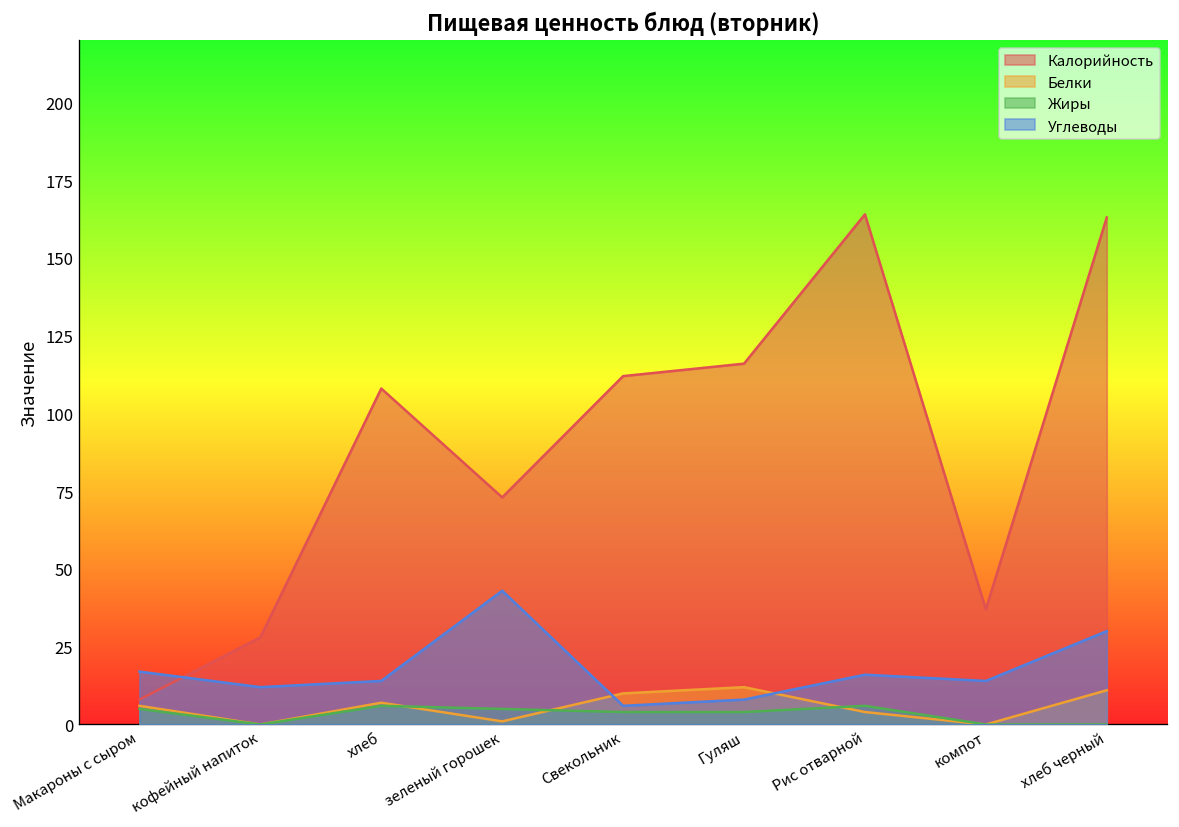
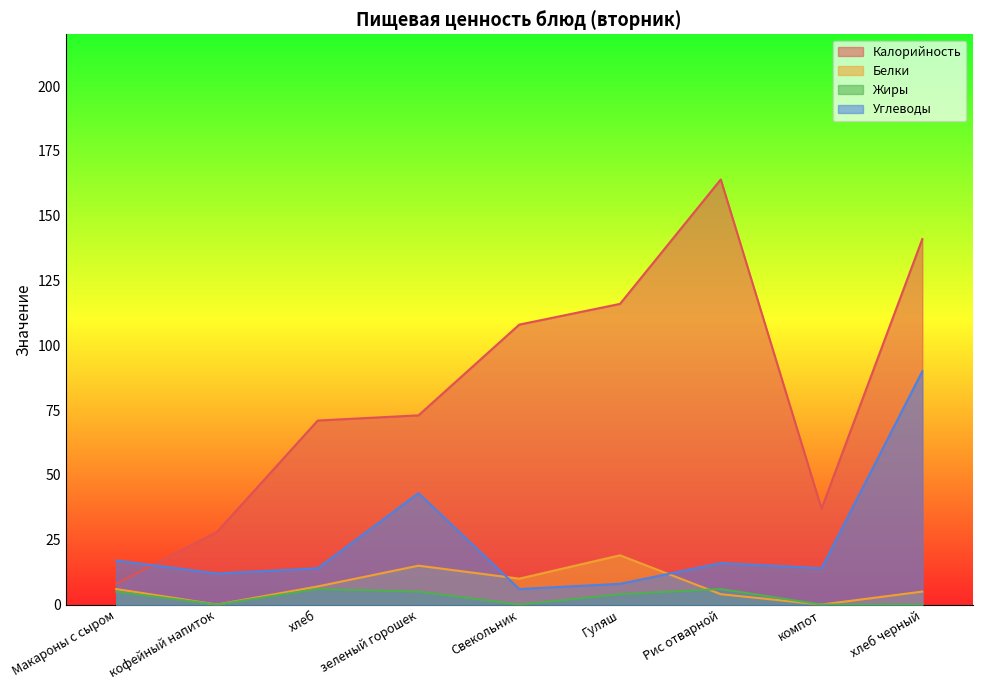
Калорийность, хлеб: 108 -> 71
Белки, зеленый горошек: 1 -> 15
Калорийность, Свекольник: 112 -> 108
Жиры, Свекольник: 4 -> 0
Белки, Гуляш: 12 -> 19
Калорийность, хлеб черный: 163 -> 141
Белки, хлеб черный: 11 -> 5
Углеводы, хлеб черный: 30 -> 90
